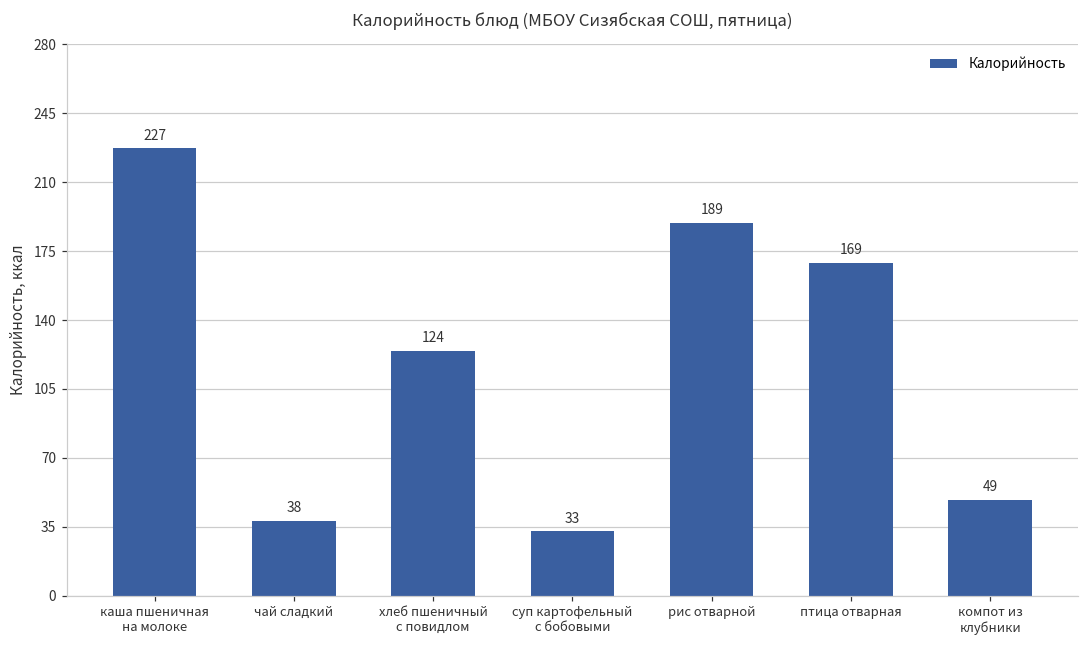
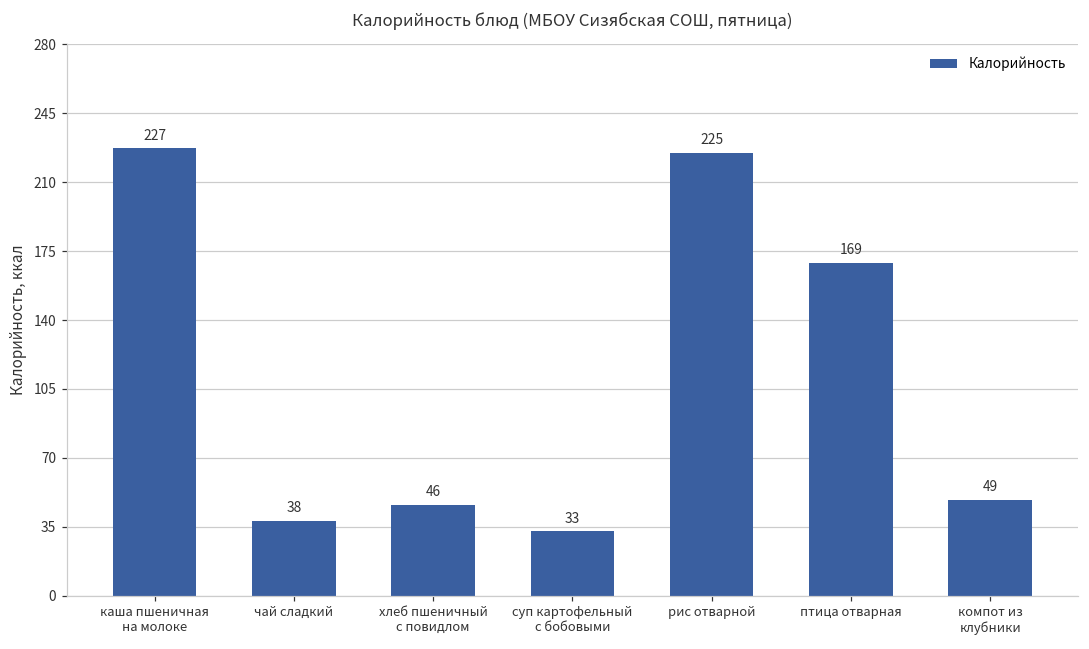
хлеб пшеничный с повидлом: 124 -> 46
рис отварной: 189 -> 225
